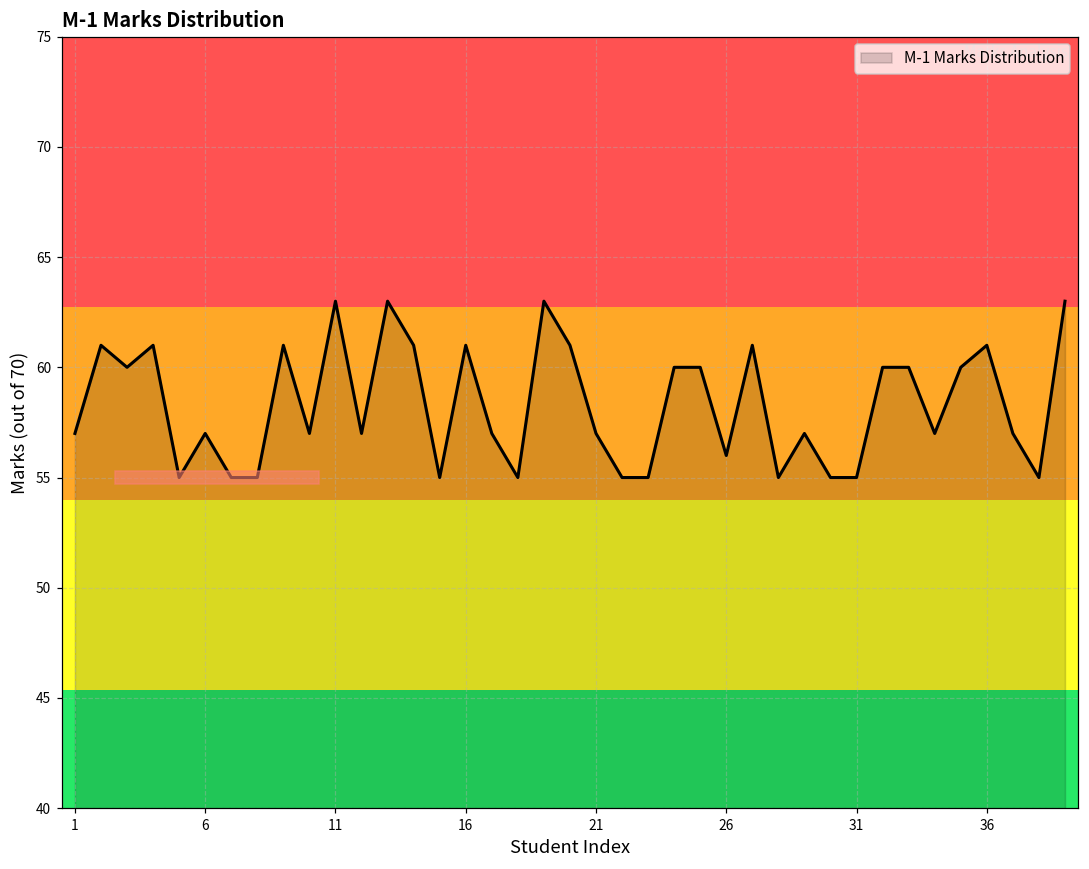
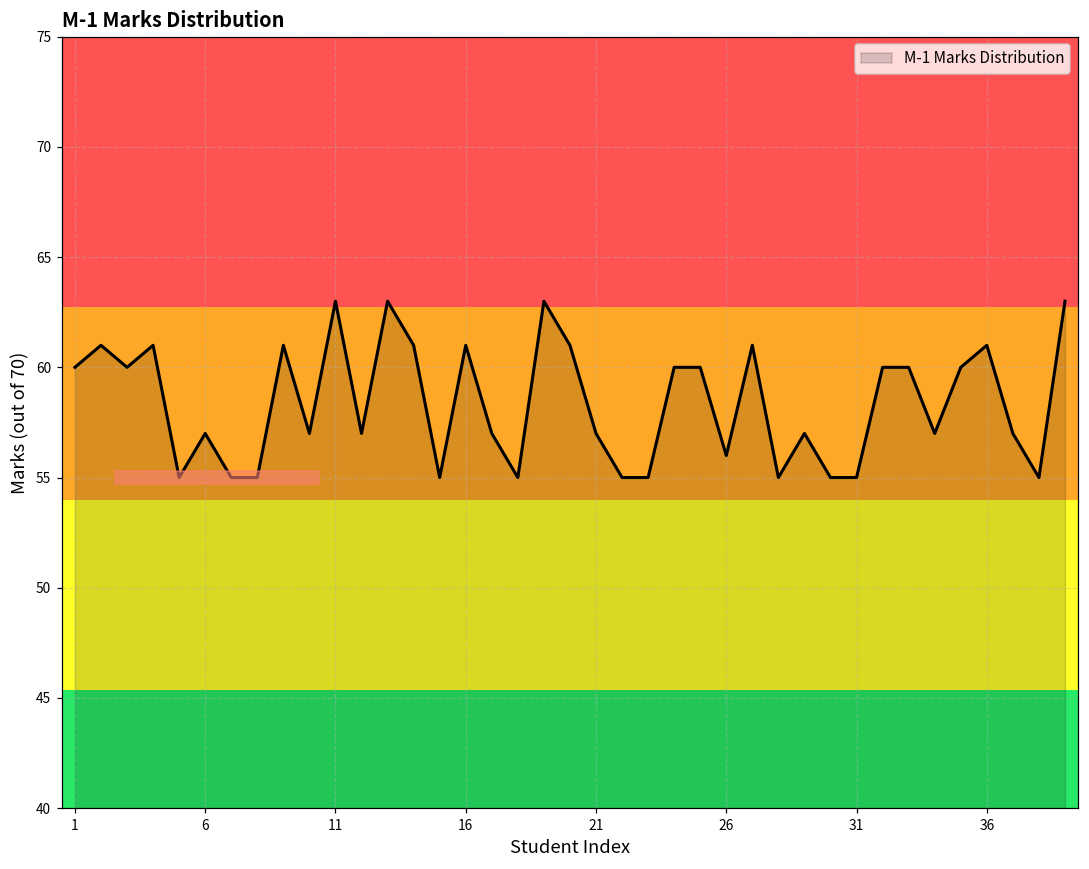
1: 57 -> 60
